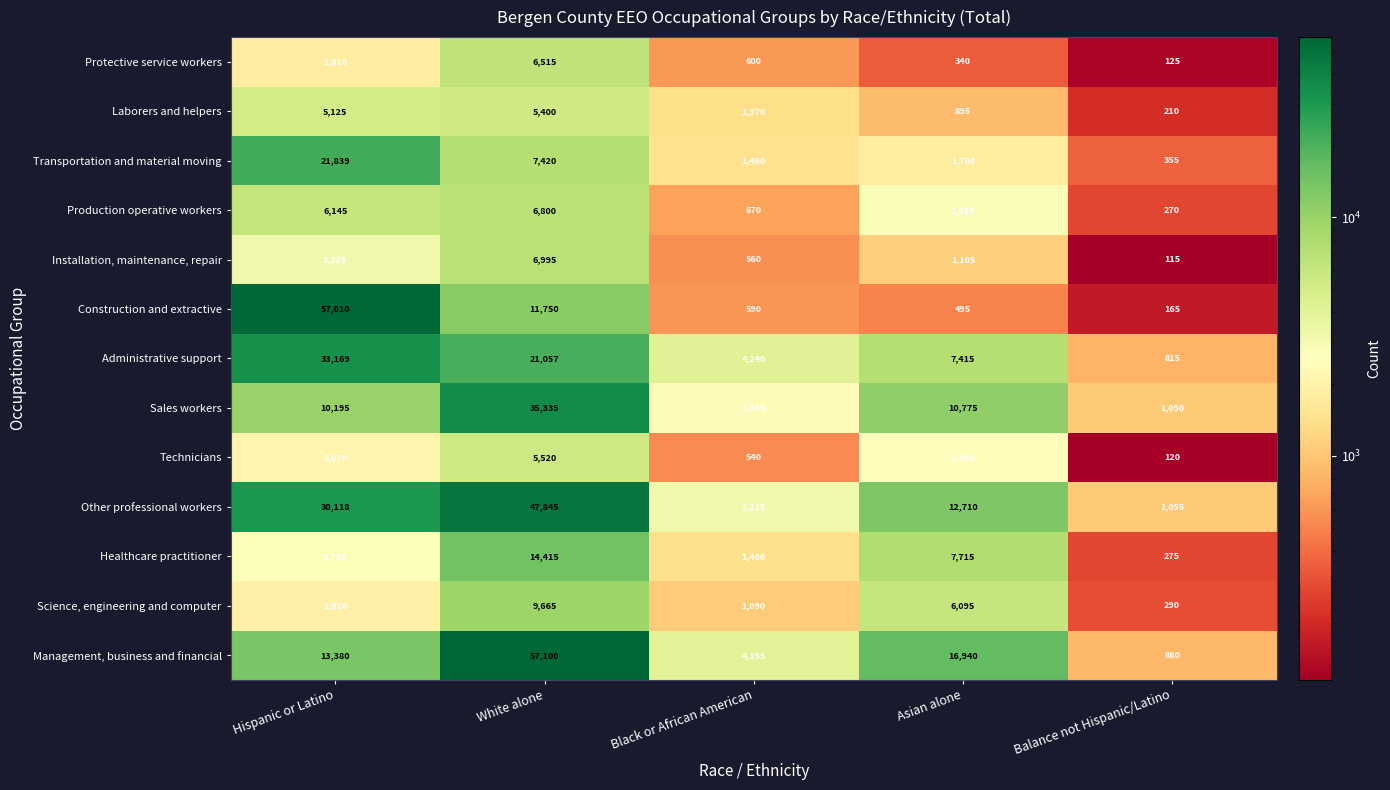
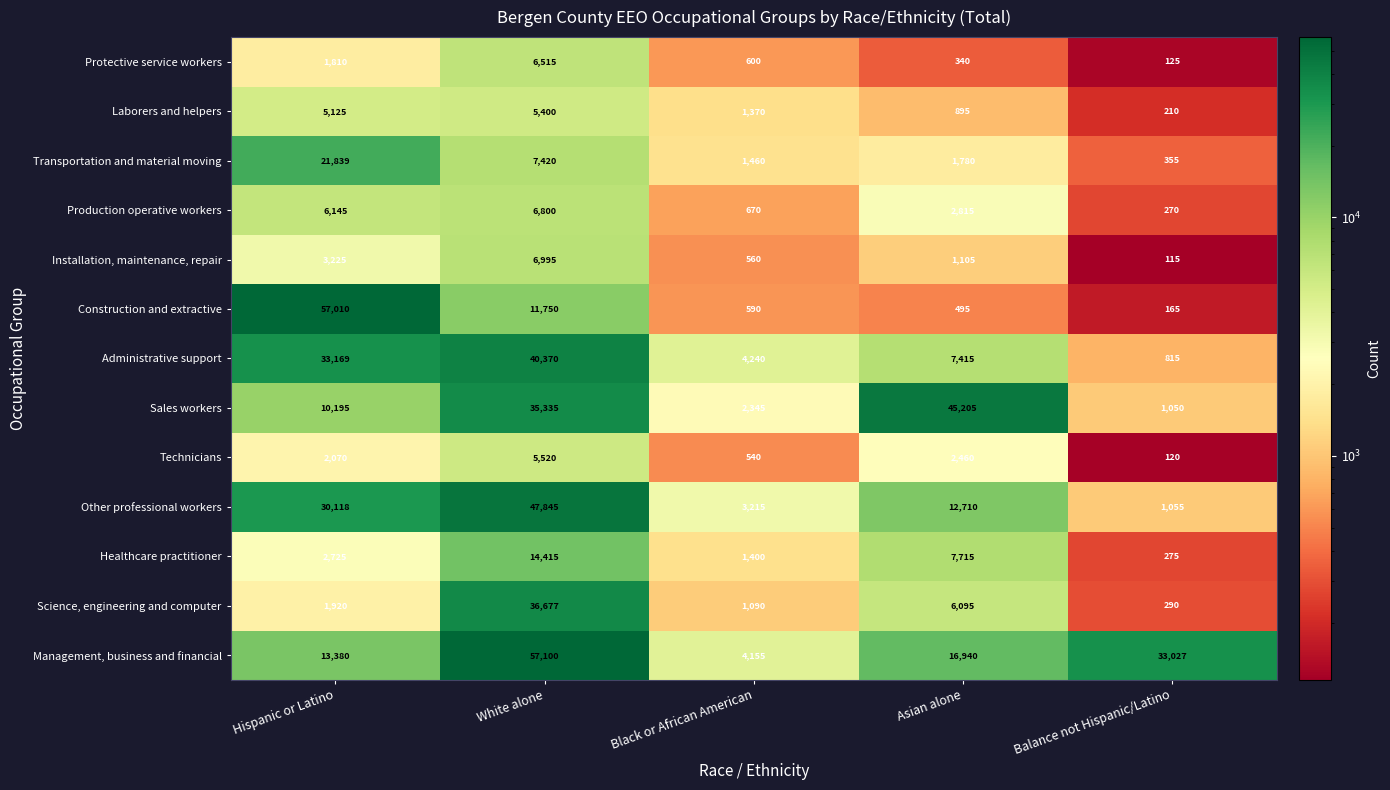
Administrative support, White alone: 21,057 -> 40,370
Sales workers, Asian alone: 10,775 -> 45,205
Science, engineering and computer, White alone: 9,665 -> 36,677
Management, business and financial, Balance not Hispanic/Latino: 860 -> 33,027
